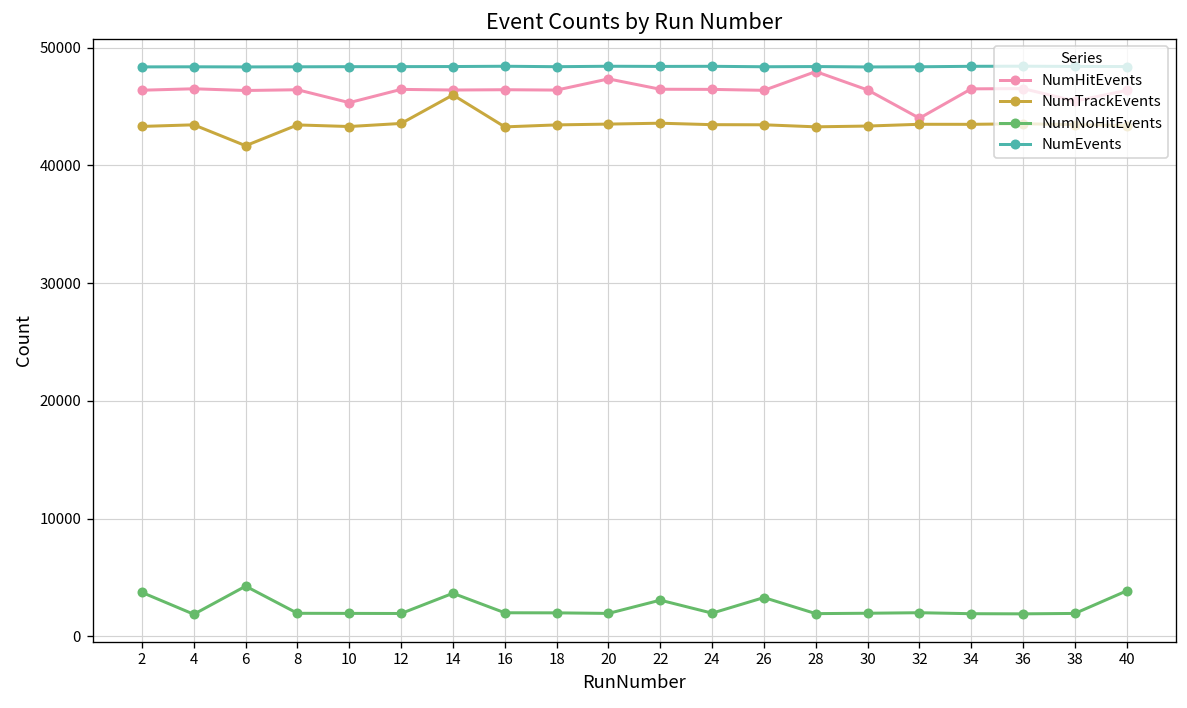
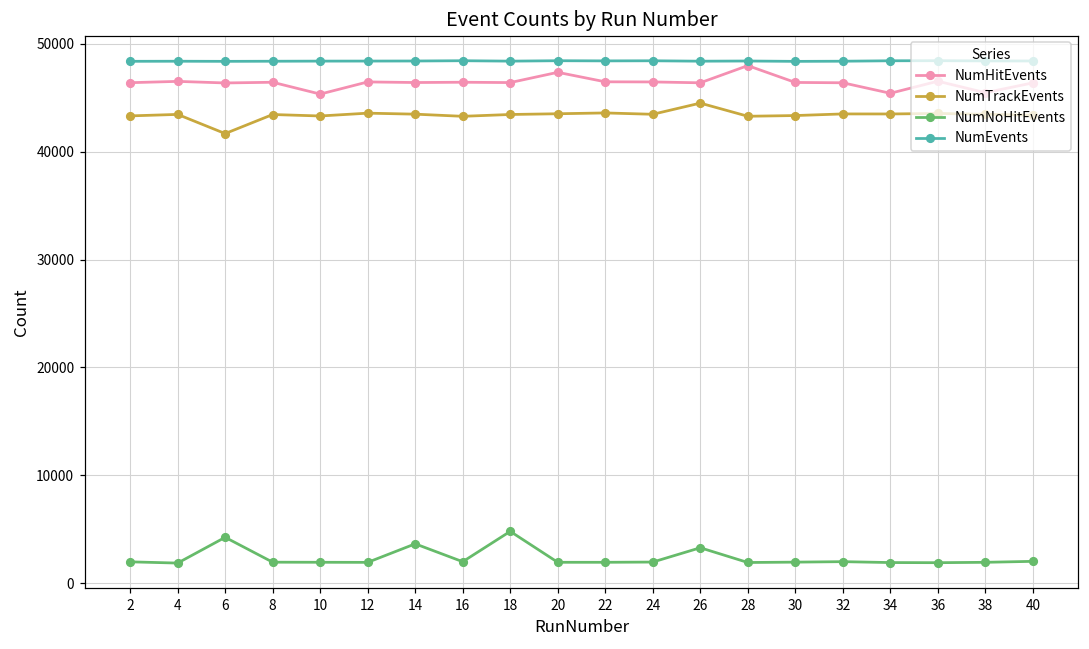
NumNoHitEvents, 2: 4000 -> 2000
NumTrackEvents, 14: 46000 -> 43000
NumNoHitEvents, 18: 2000 -> 5000
NumNoHitEvents, 22: 3000 -> 2000
NumTrackEvents, 26: 43000 -> 45000
NumHitEvents, 32: 44000 -> 46000
NumHitEvents, 34: 47000 -> 45000
NumNoHitEvents, 40: 4000 -> 2000
